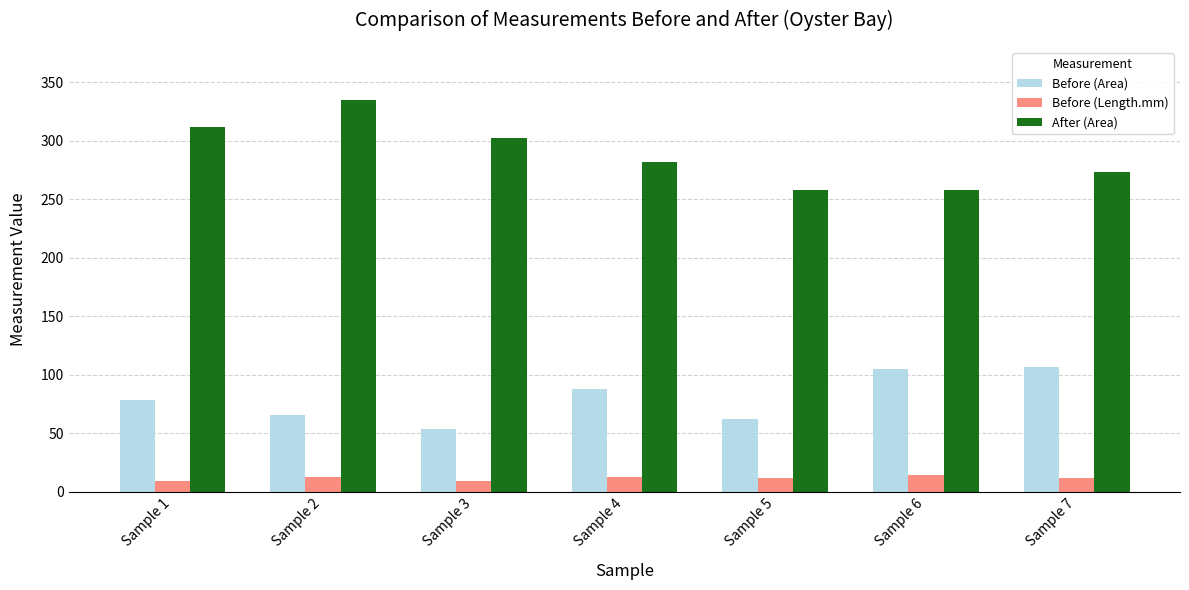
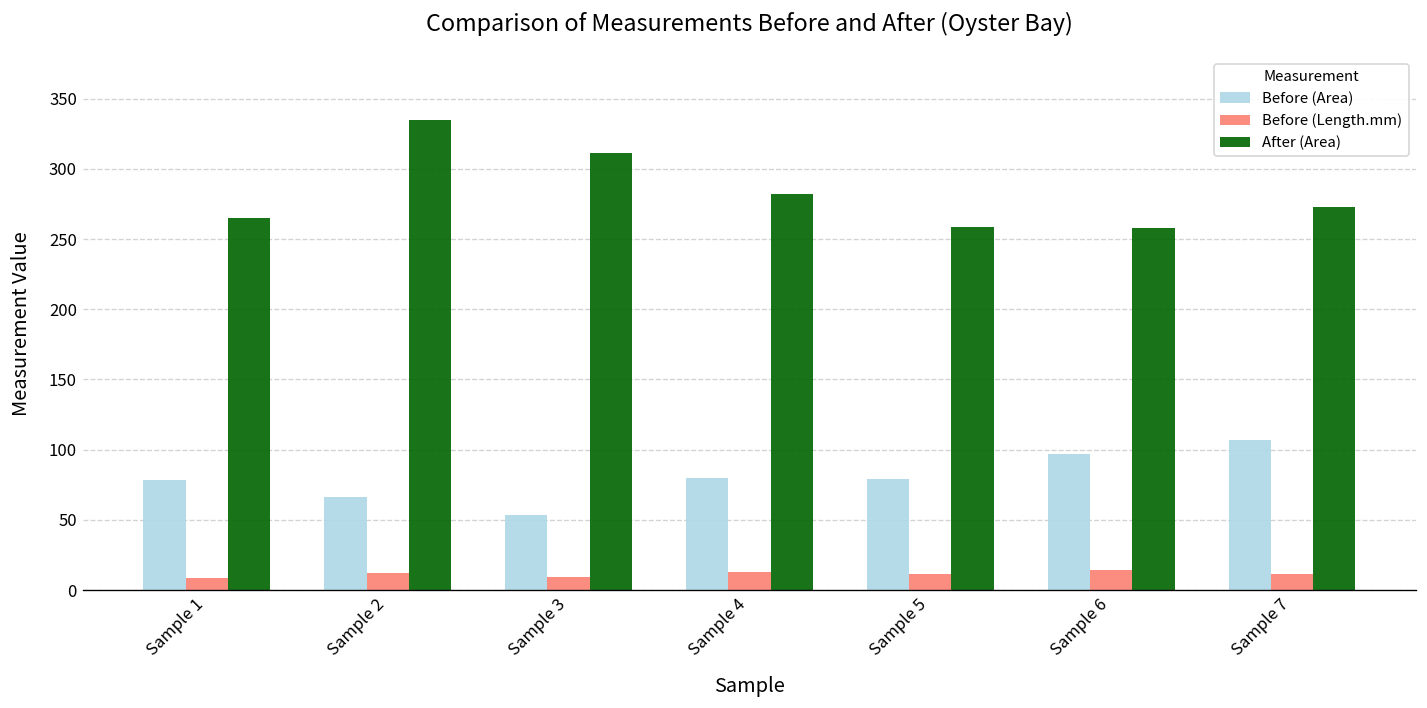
After (Area), Sample 1: 312 -> 265
After (Area), Sample 3: 302 -> 311
Before (Area), Sample 4: 88 -> 80
Before (Area), Sample 5: 62 -> 79
Before (Area), Sample 6: 105 -> 97
